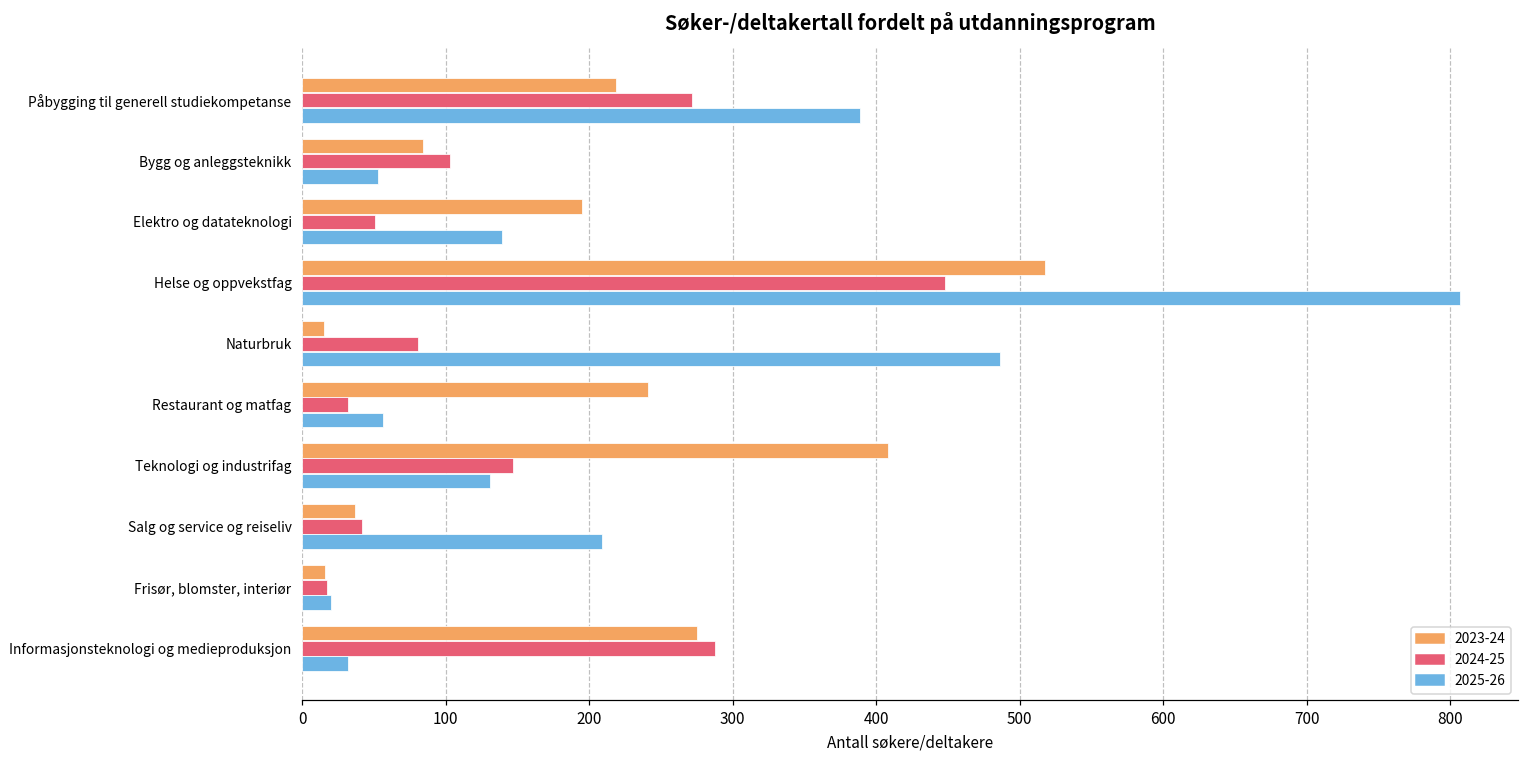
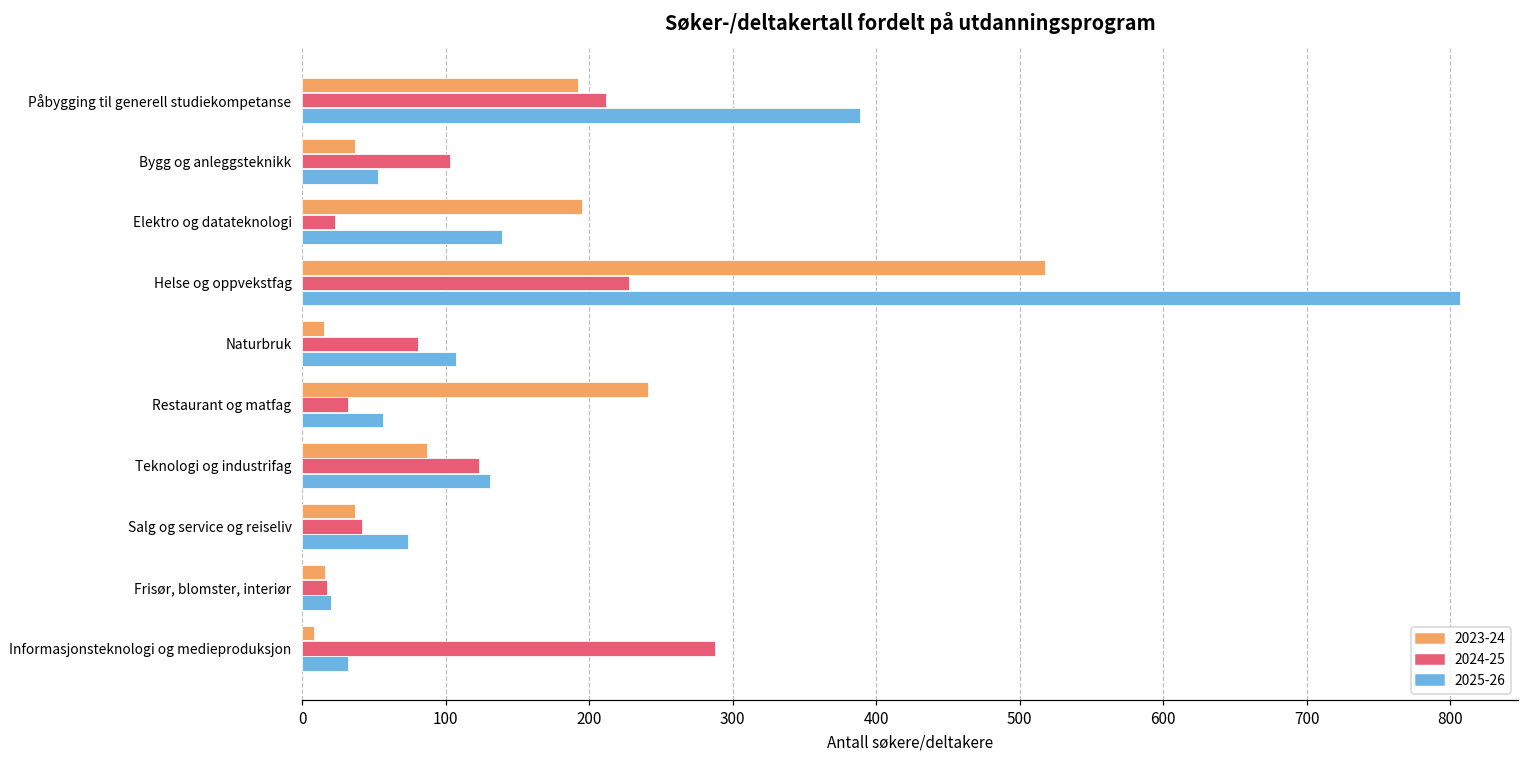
2023-24, Påbygging til generell studiekompetanse: 219 -> 192
2024-25, Påbygging til generell studiekompetanse: 272 -> 212
2023-24, Bygg og anleggsteknikk: 84 -> 37
2024-25, Elektro og datateknologi: 51 -> 23
2024-25, Helse og oppvekstfag: 448 -> 228
2025-26, Naturbruk: 486 -> 107
2023-24, Teknologi og industrifag: 408 -> 87
2024-25, Teknologi og industrifag: 147 -> 123
2025-26, Salg og service og reiseliv: 209 -> 74
2023-24, Informasjonsteknologi og medieproduksjon: 275 -> 8
